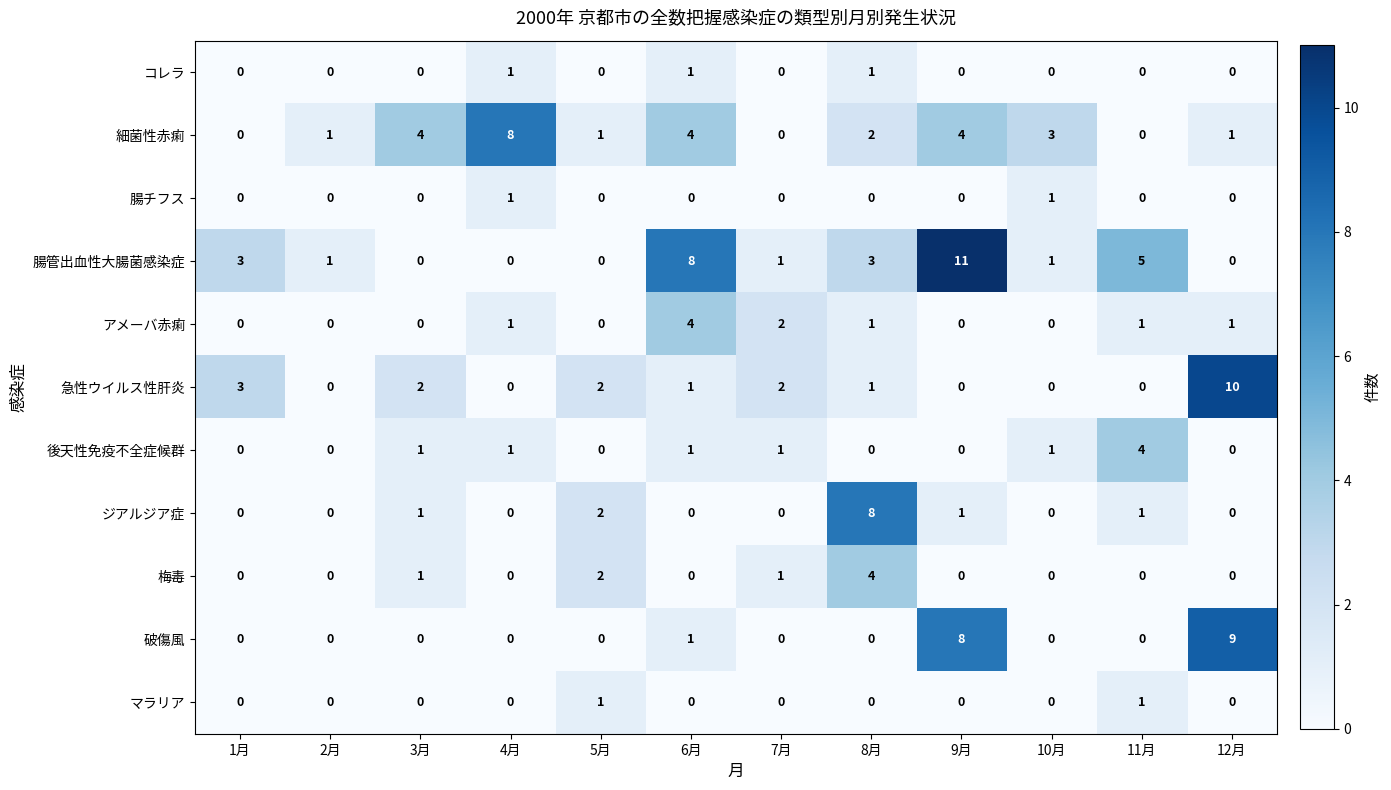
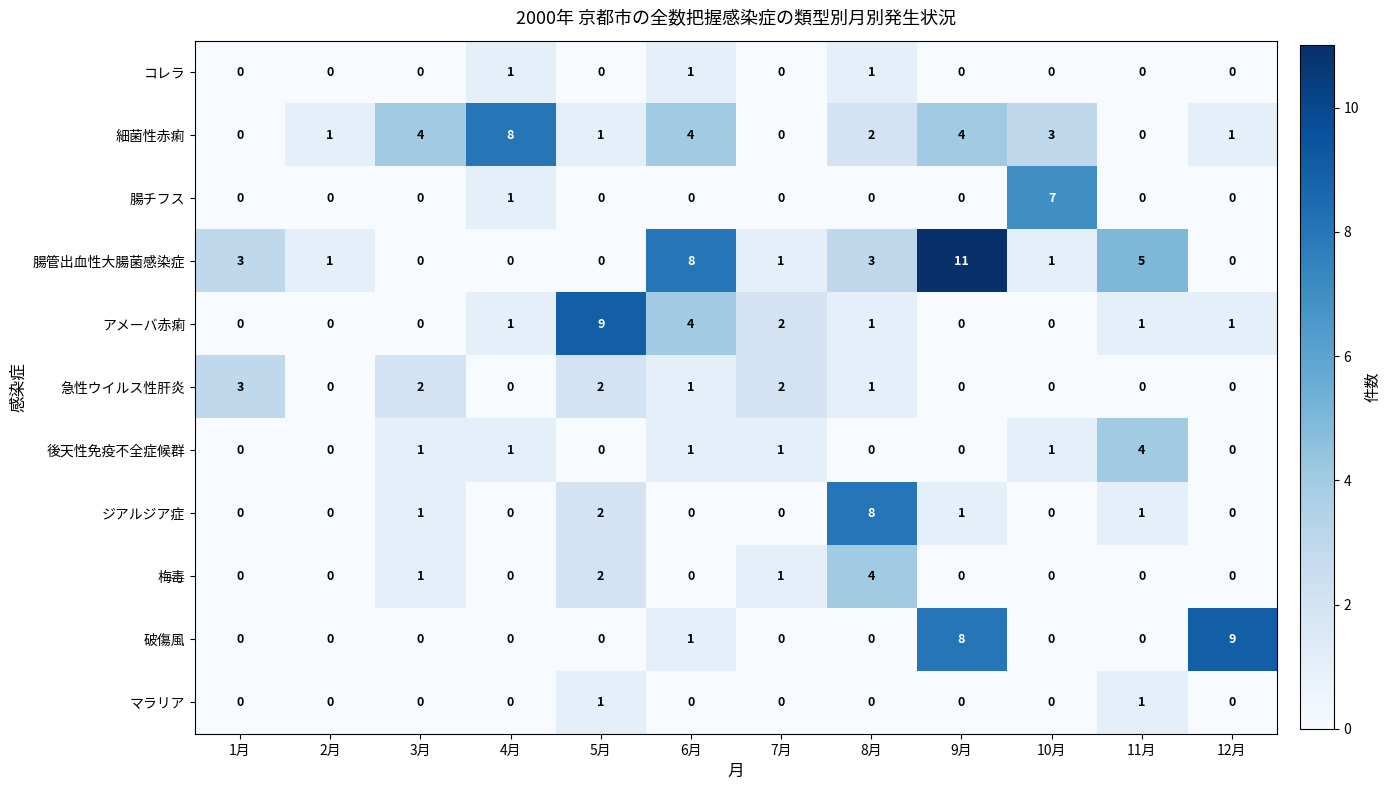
腸チフス, 10月: 1 -> 7
アメーバ赤痢, 5月: 0 -> 9
急性ウイルス性肝炎, 12月: 10 -> 0
